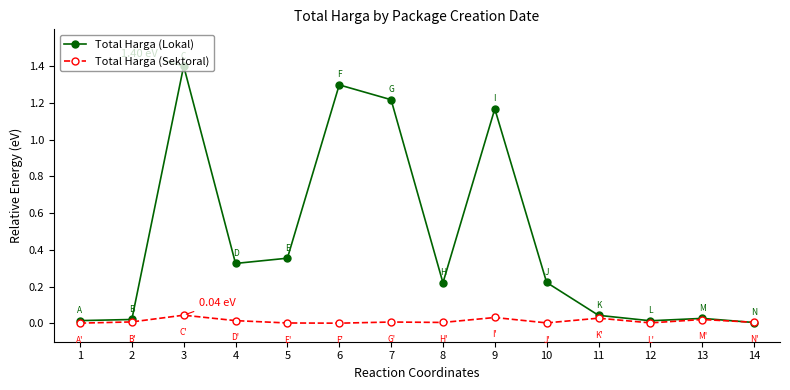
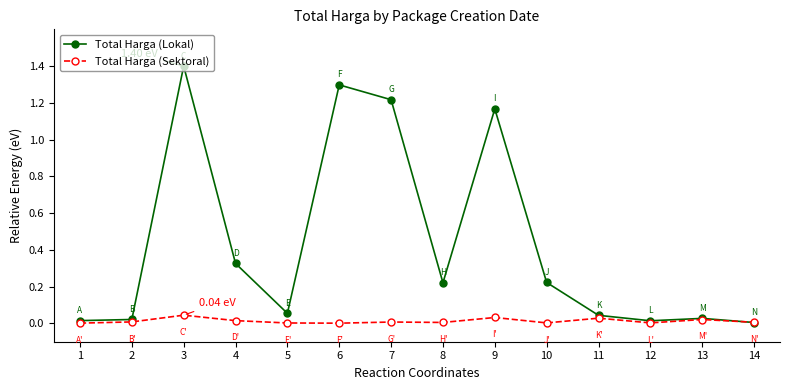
Total Harga (Lokal), 5: 0.35 -> 0.05
